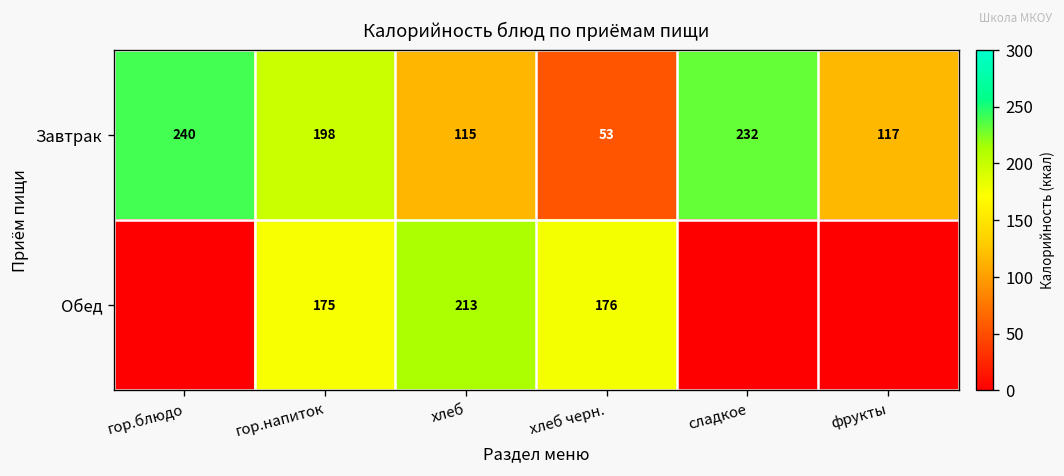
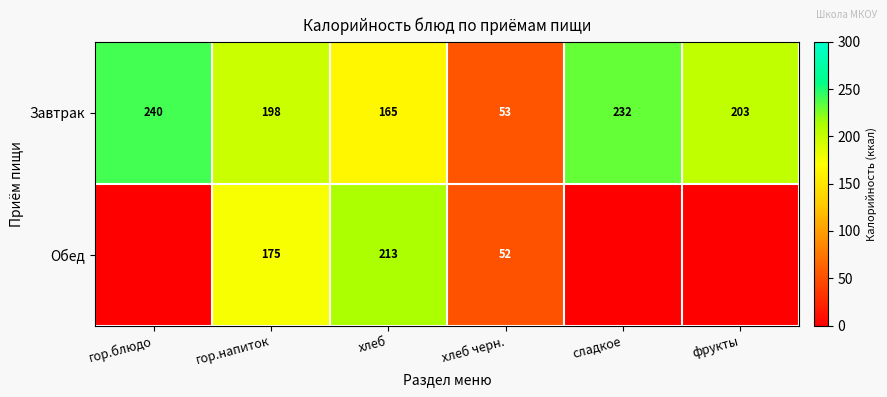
Завтрак, хлеб: 115 -> 165
Завтрак, фрукты: 117 -> 203
Обед, хлеб черн.: 176 -> 52
